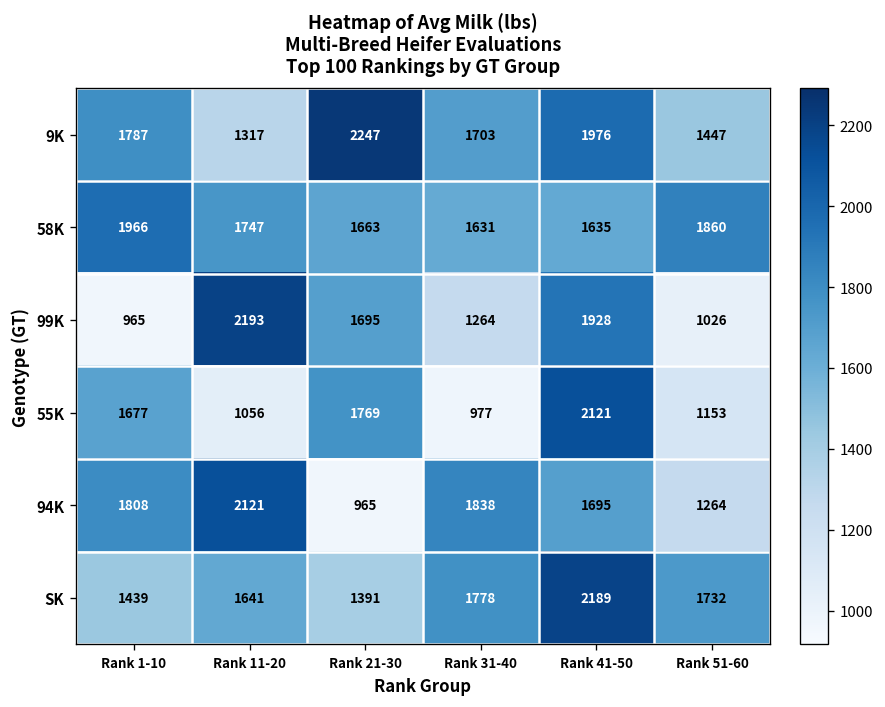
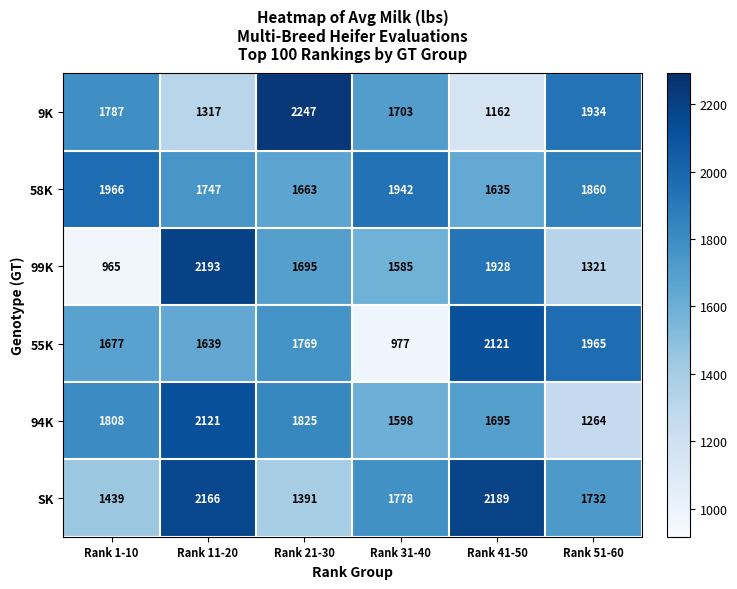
9K, Rank 41-50: 1976 -> 1162
9K, Rank 51-60: 1447 -> 1934
58K, Rank 31-40: 1631 -> 1942
99K, Rank 31-40: 1264 -> 1585
99K, Rank 51-60: 1026 -> 1321
55K, Rank 11-20: 1056 -> 1639
55K, Rank 51-60: 1153 -> 1965
94K, Rank 21-30: 965 -> 1825
94K, Rank 31-40: 1838 -> 1598
SK, Rank 11-20: 1641 -> 2166
